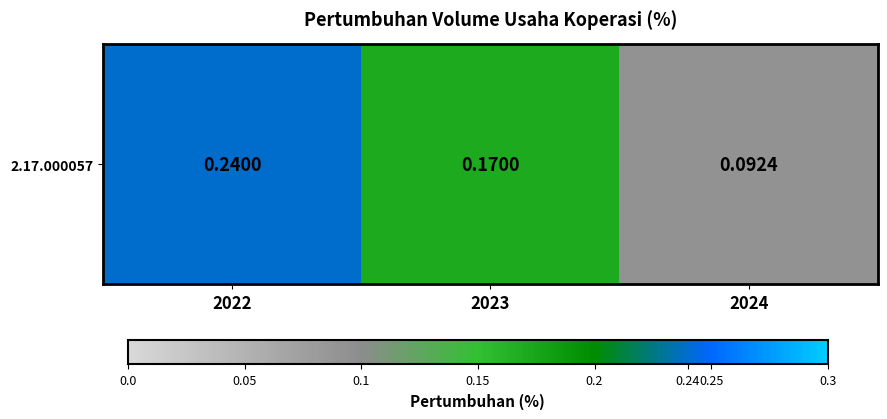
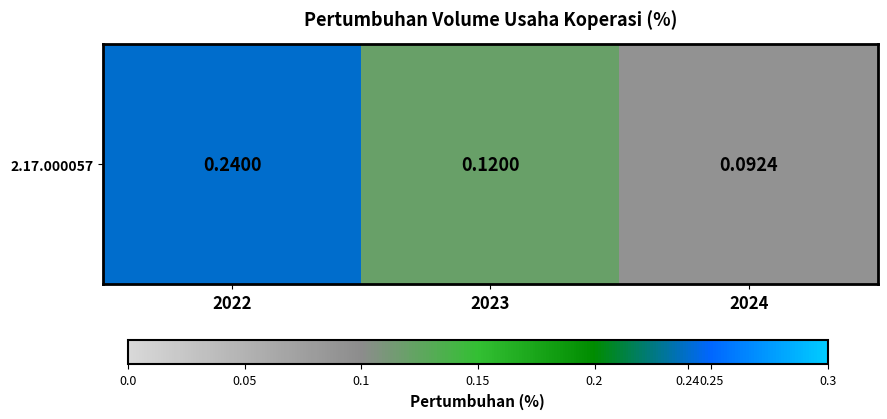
2.17.000057, 2023: 0.1700 -> 0.1200
